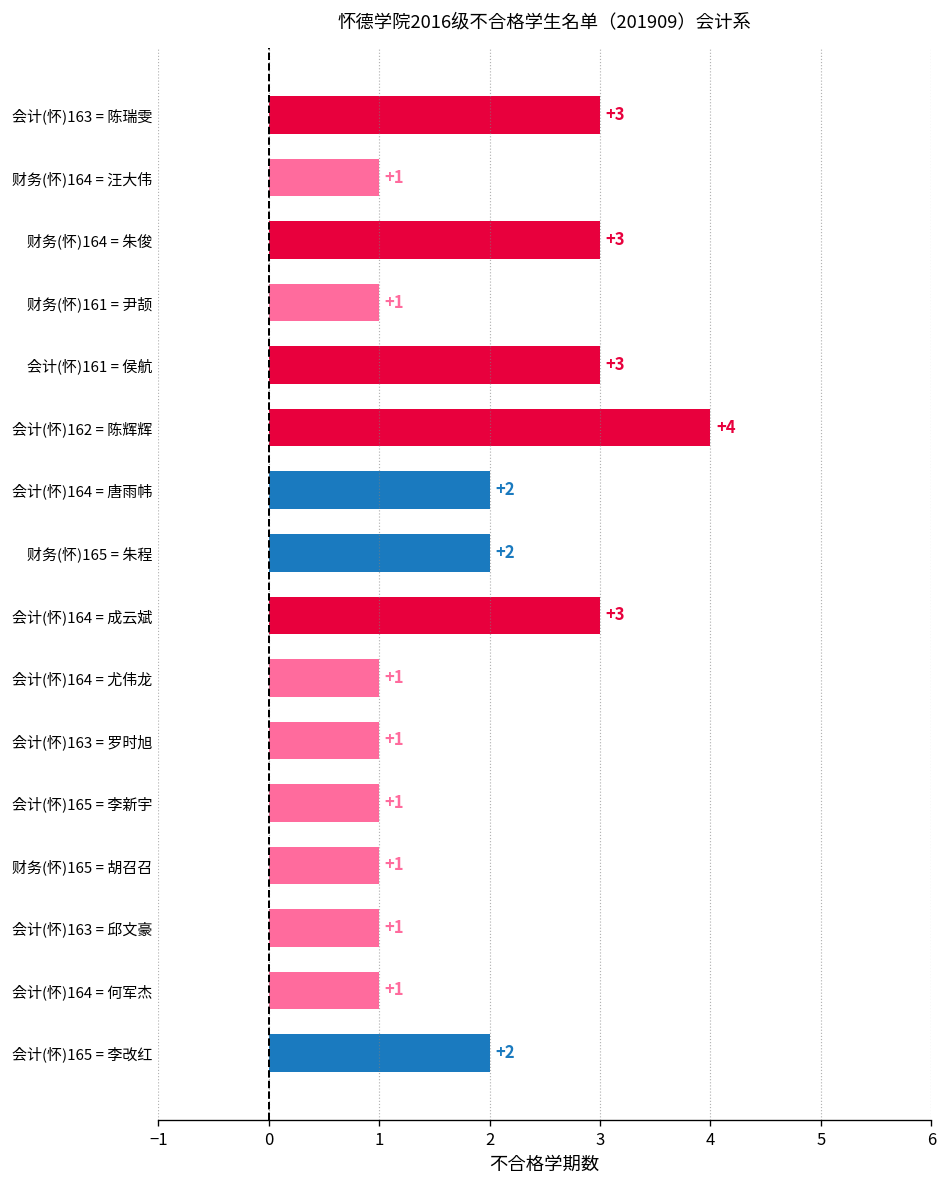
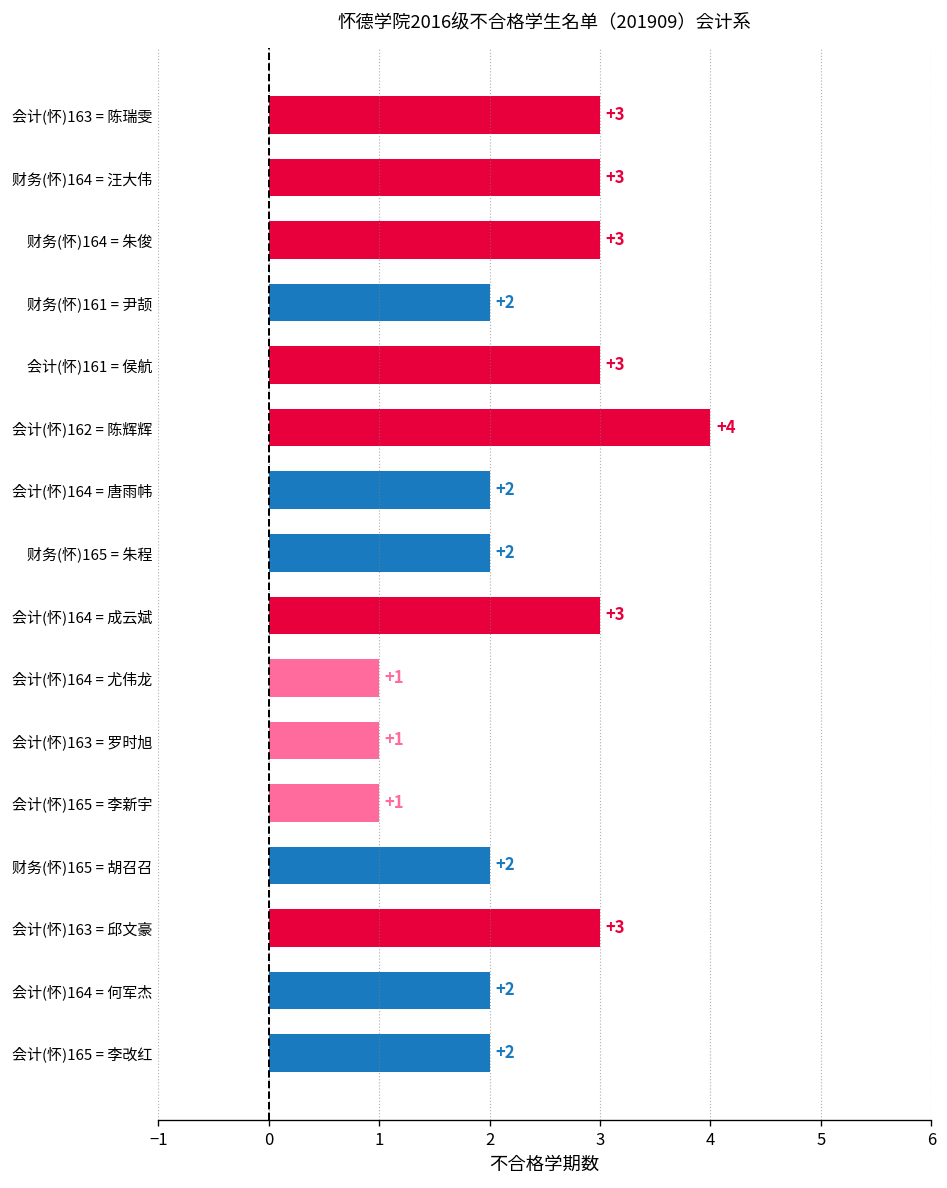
财务(怀)164 = 汪大伟: +1 -> +3
财务(怀)161 = 尹颉: +1 -> +2
财务(怀)165 = 胡召召: +1 -> +2
会计(怀)163 = 邱文豪: +1 -> +3
会计(怀)164 = 何军杰: +1 -> +2
